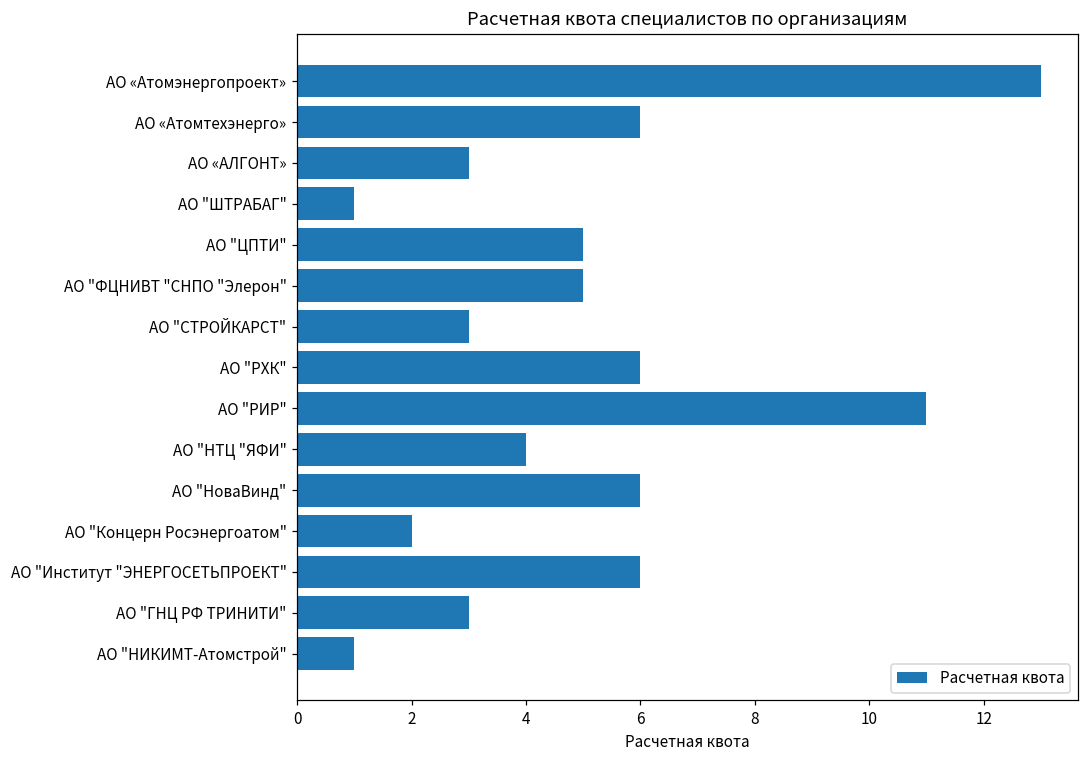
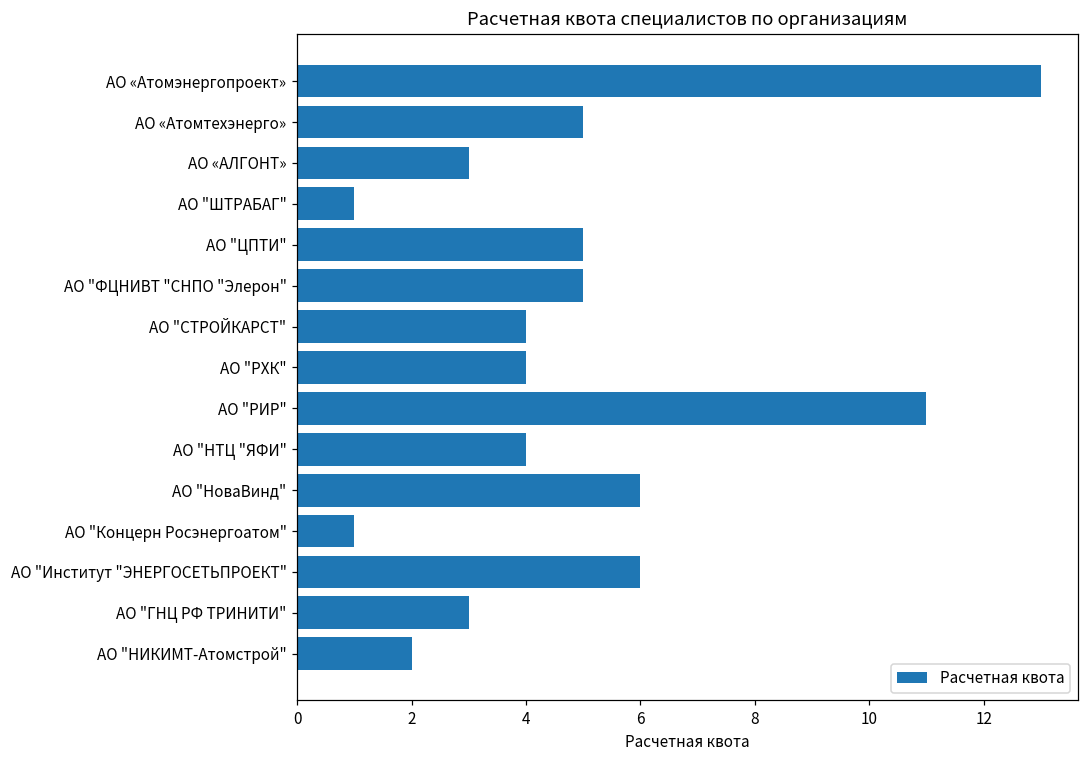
АО «Атомтехэнерго»: 6 -> 5
АО "СТРОЙКАРСТ": 3 -> 4
АО "РХК": 6 -> 4
АО "Концерн Росэнергоатом": 2 -> 1
АО "НИКИМТ-Атомстрой": 1 -> 2
